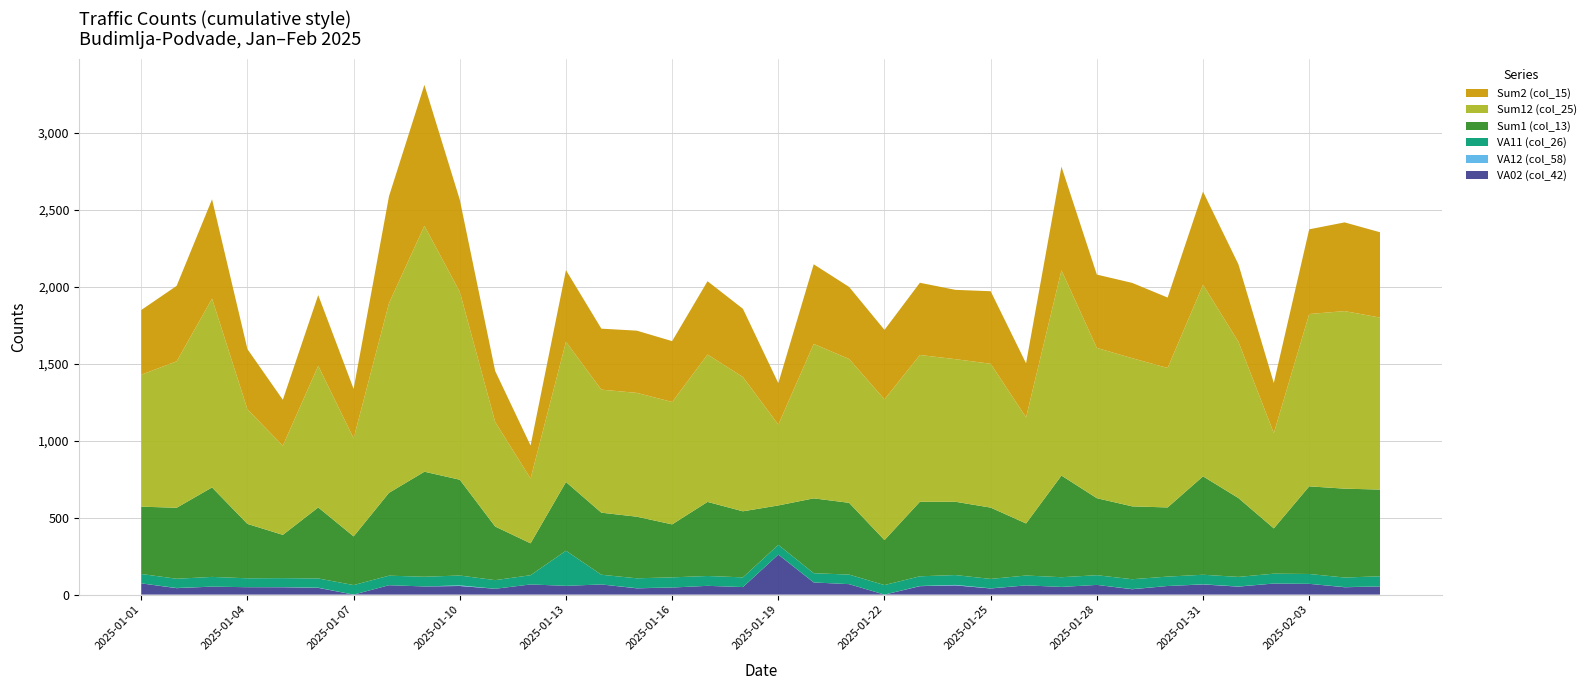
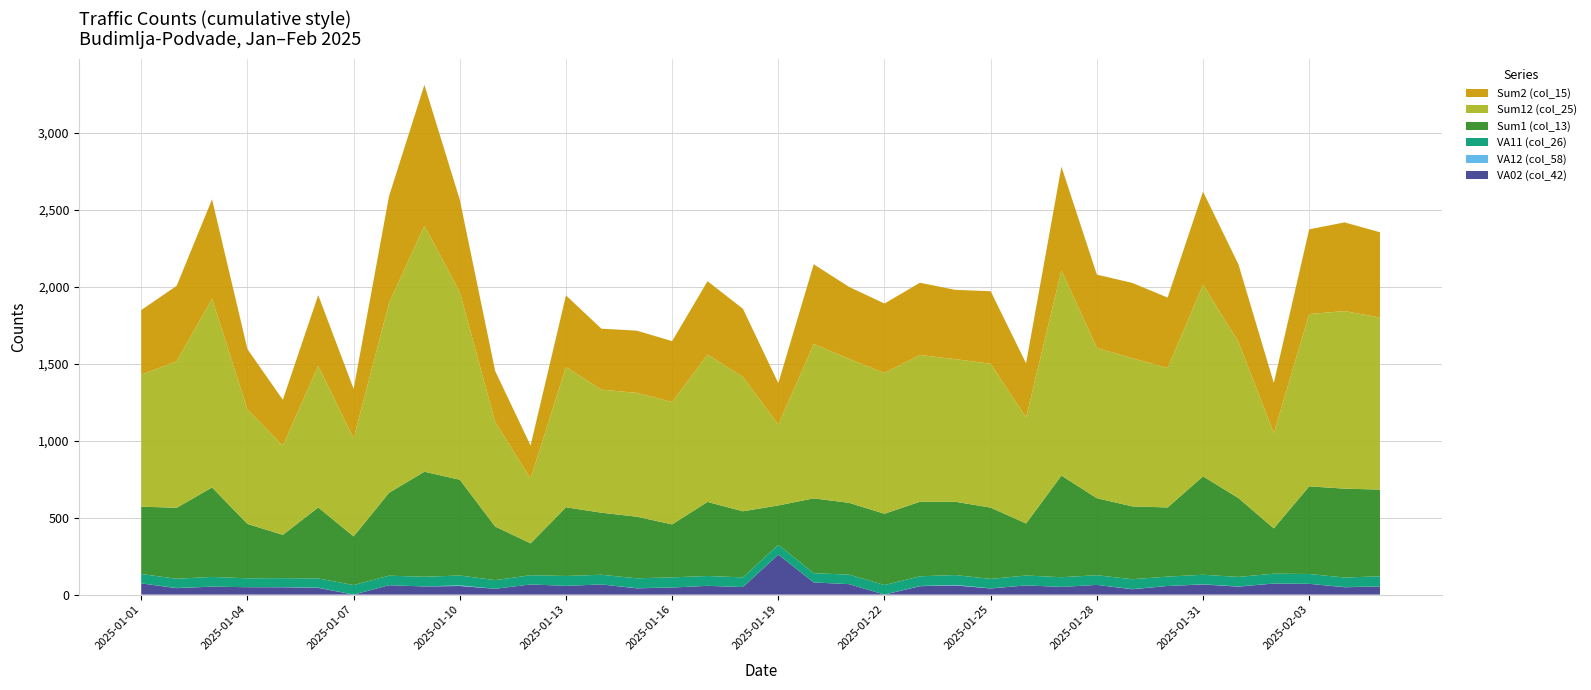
VA11 (col_26), 2025-01-13: 230 -> 60
Sum1 (col_13), 2025-01-22: 290 -> 460
